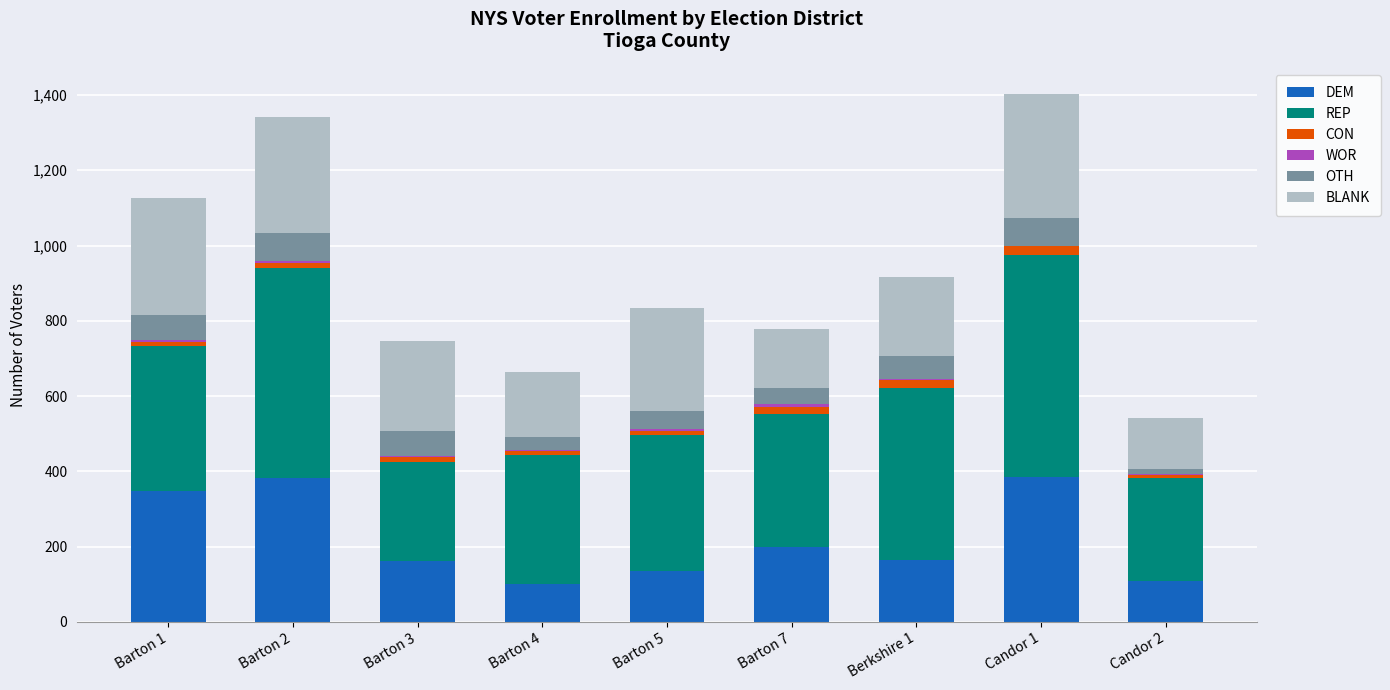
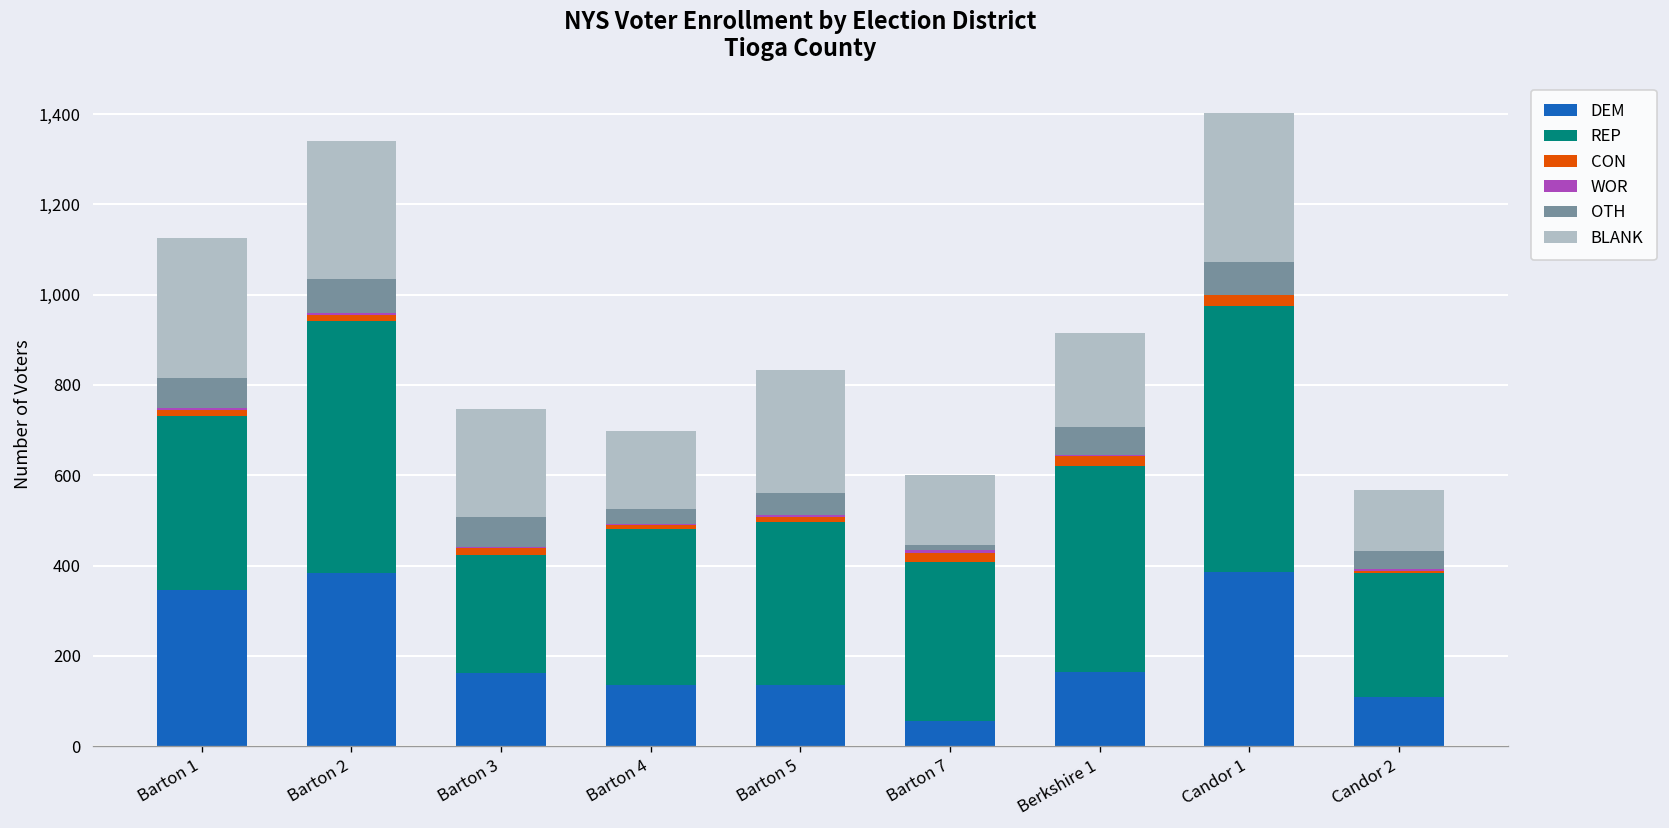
DEM, Barton 4: 100 -> 140
DEM, Barton 7: 200 -> 60
OTH, Barton 7: 40 -> 10
OTH, Candor 2: 10 -> 40
